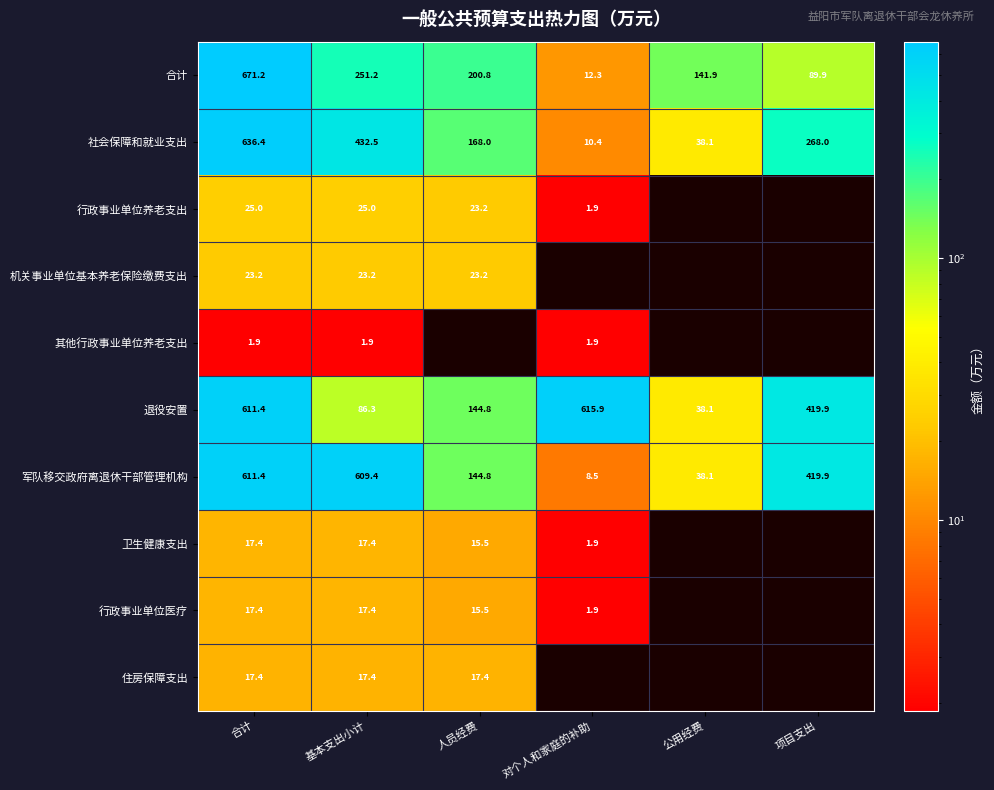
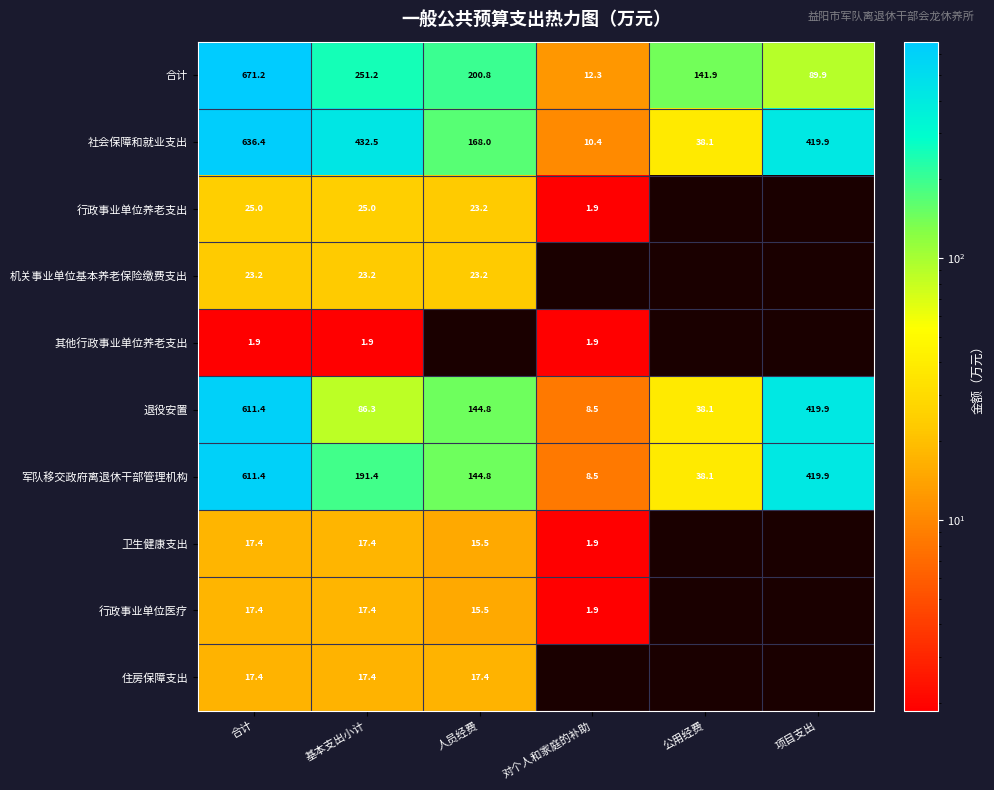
社会保障和就业支出, 项目支出: 268.0 -> 419.9
退役安置, 对个人和家庭的补助: 615.9 -> 8.5
军队移交政府离退休干部管理机构, 基本支出小计: 609.4 -> 191.4
